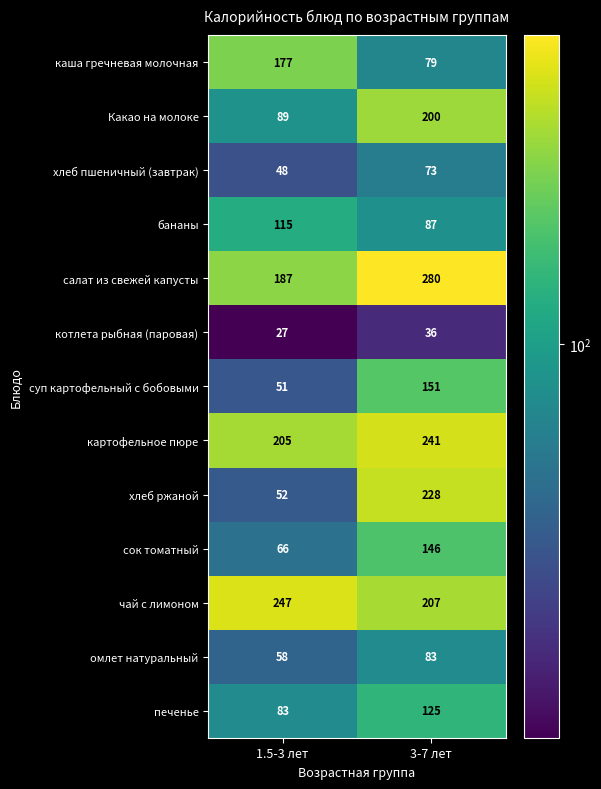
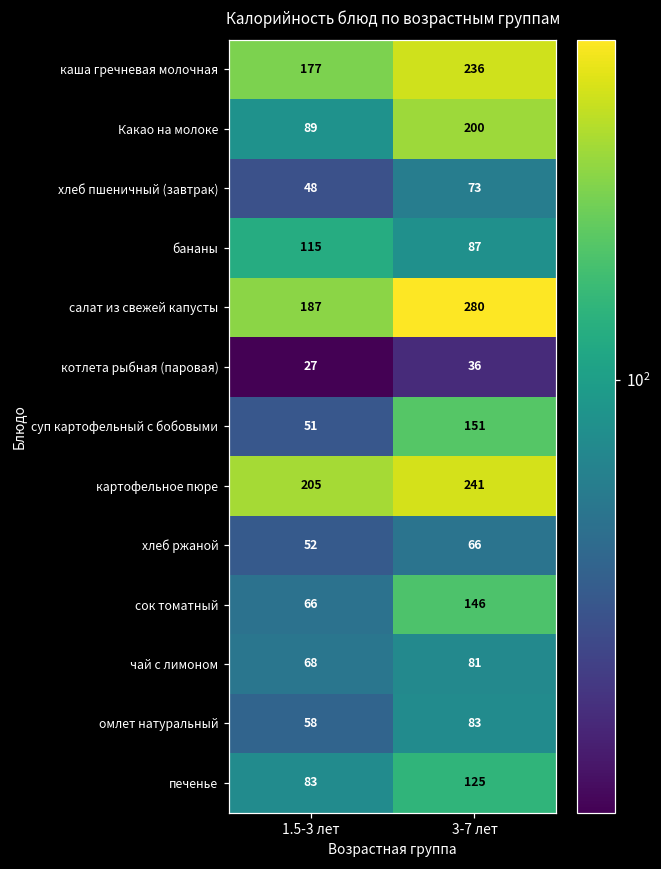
каша гречневая молочная, 3-7 лет: 79 -> 236
хлеб ржаной, 3-7 лет: 228 -> 66
чай с лимоном, 1.5-3 лет: 247 -> 68
чай с лимоном, 3-7 лет: 207 -> 81
